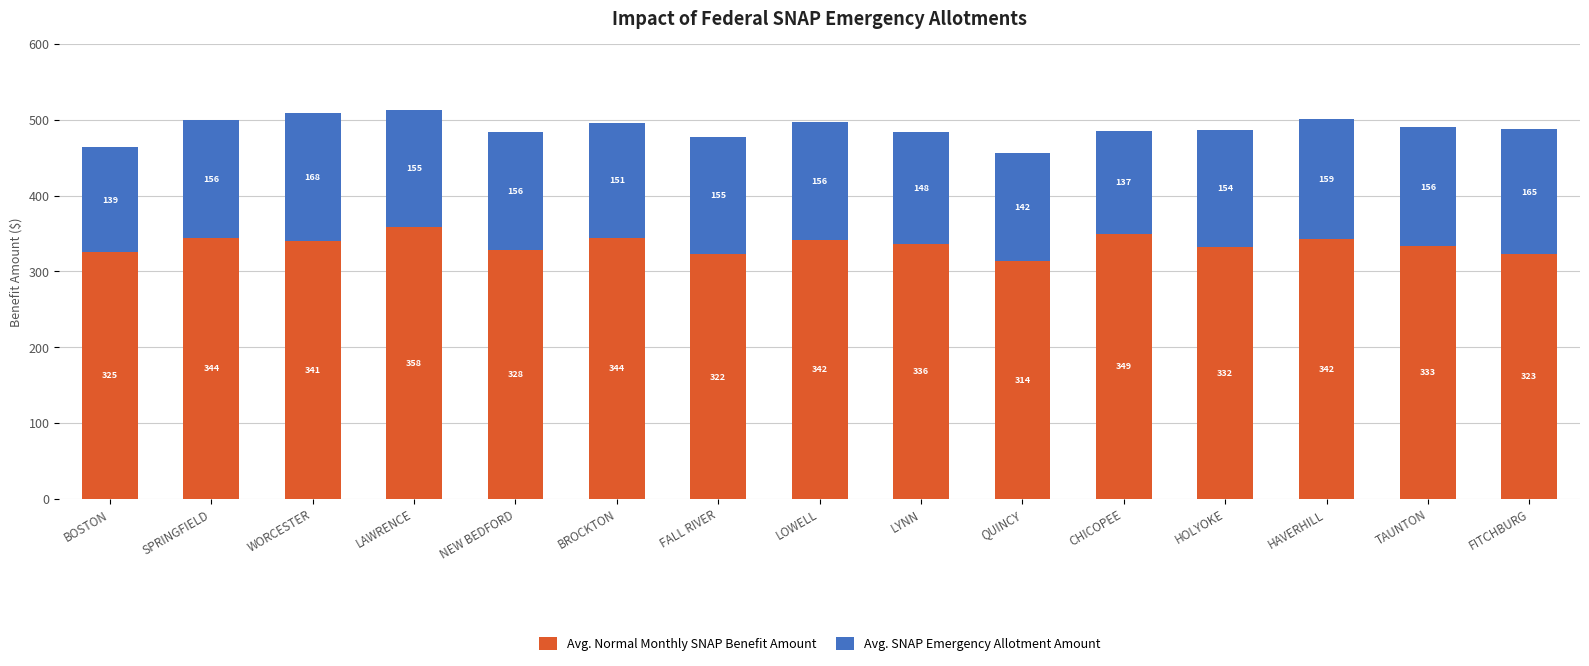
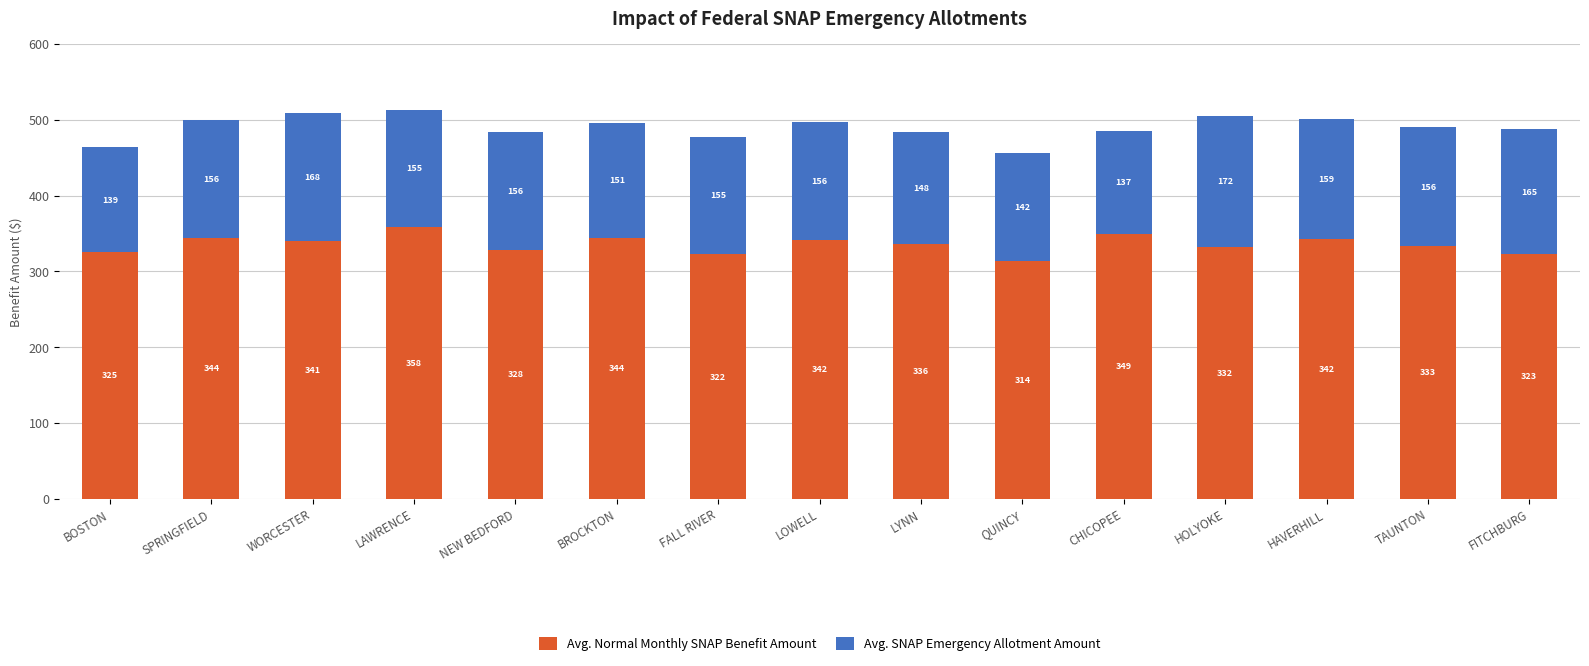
Avg. SNAP Emergency Allotment Amount, HOLYOKE: 154 -> 172
